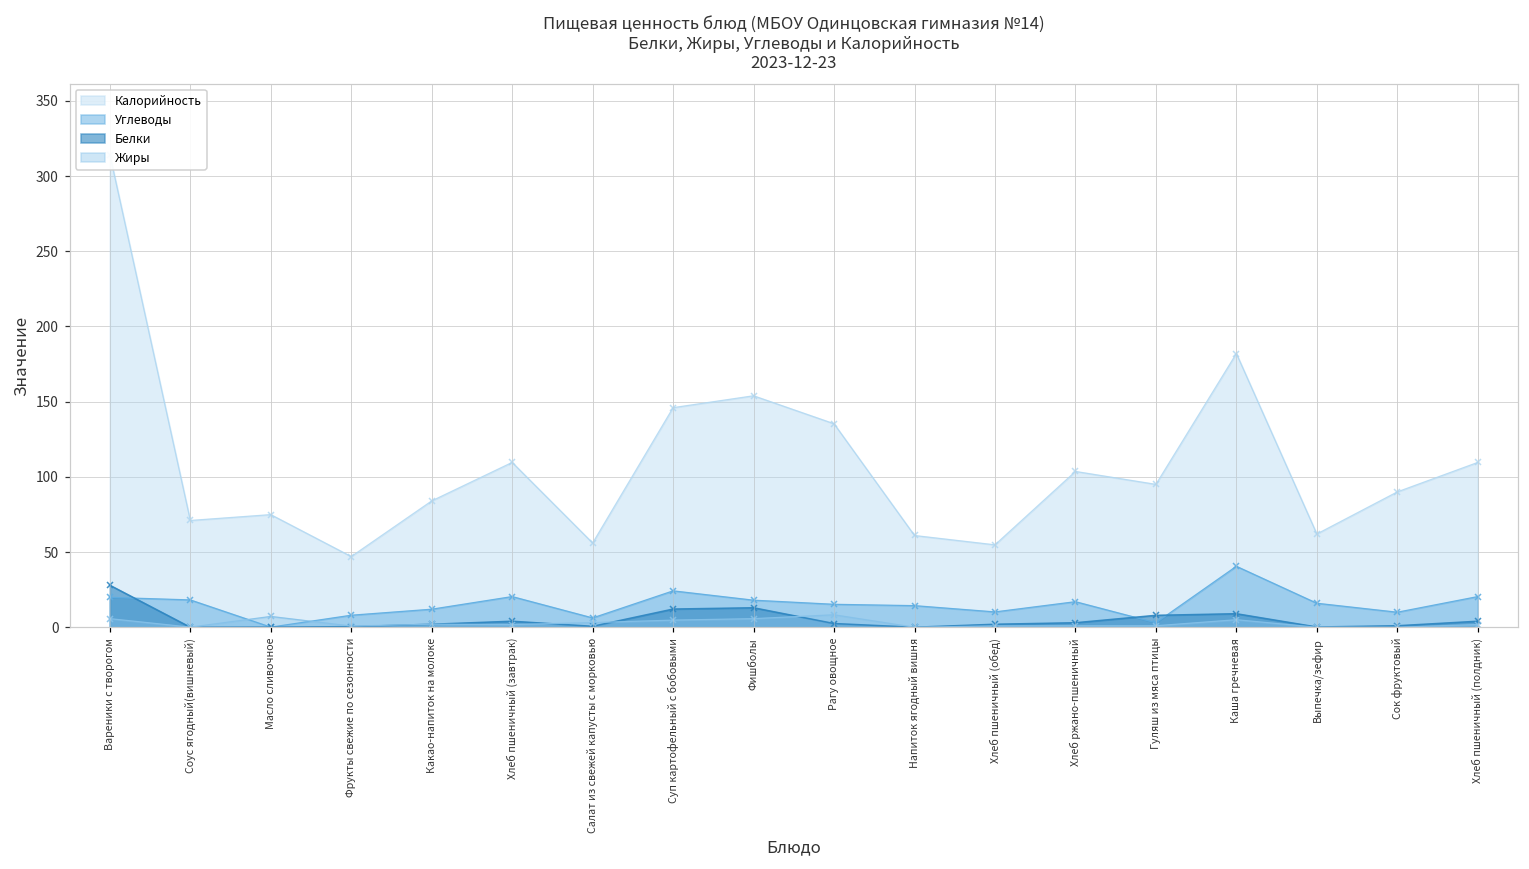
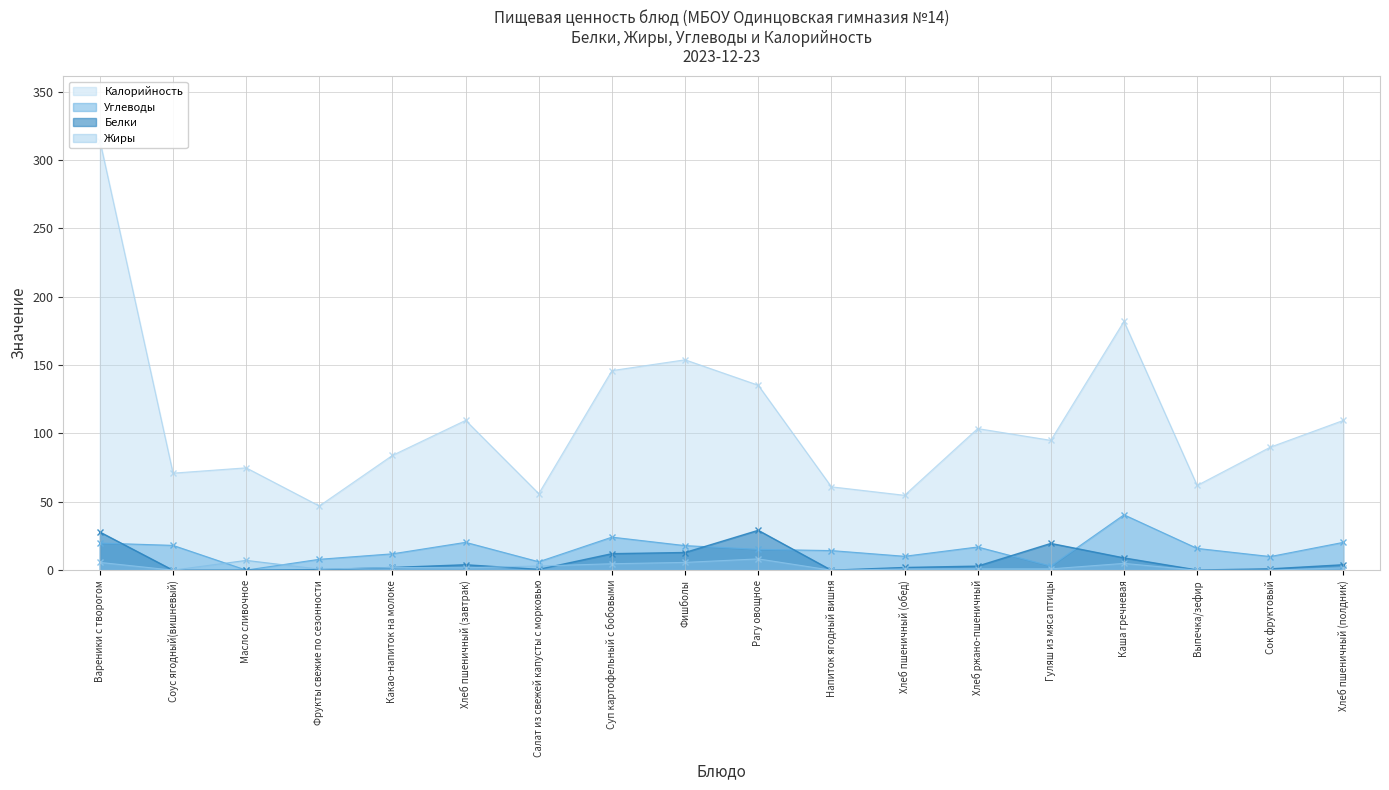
Белки, Рагу овощное: 2 -> 29
Белки, Гуляш из мяса птицы: 8 -> 20
